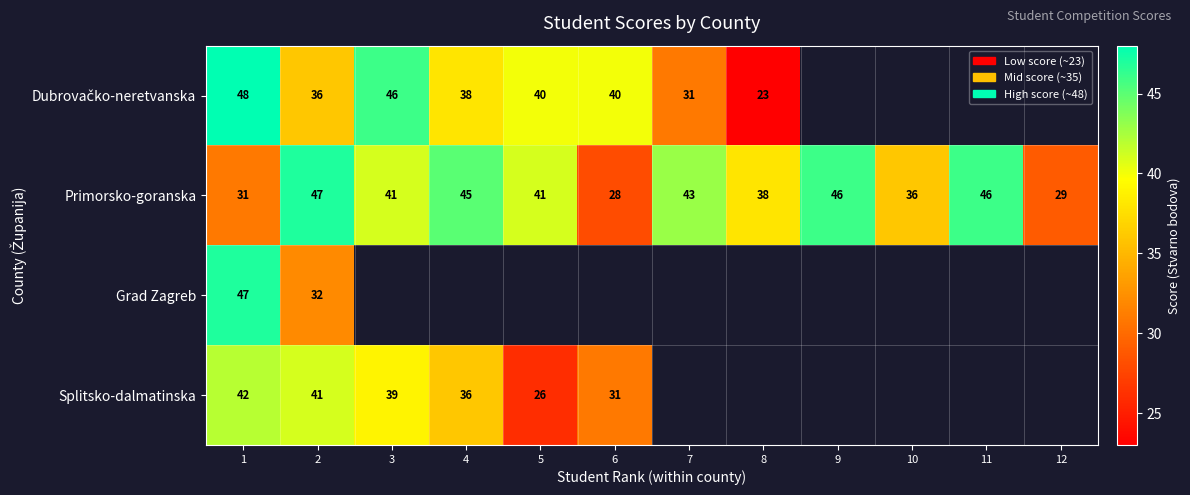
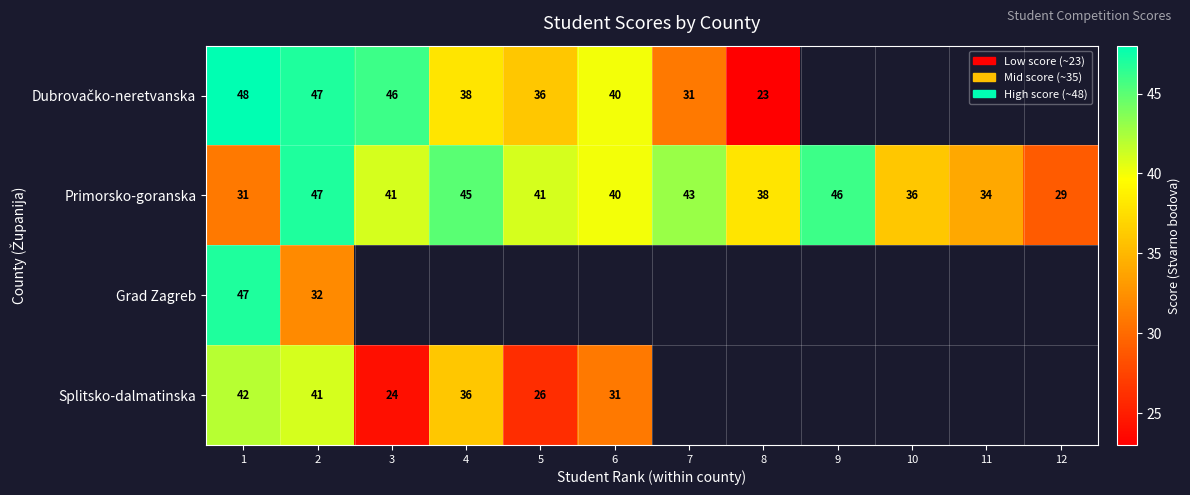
Dubrovačko-neretvanska, 2: 36 -> 47
Dubrovačko-neretvanska, 5: 40 -> 36
Primorsko-goranska, 6: 28 -> 40
Primorsko-goranska, 11: 46 -> 34
Splitsko-dalmatinska, 3: 39 -> 24
